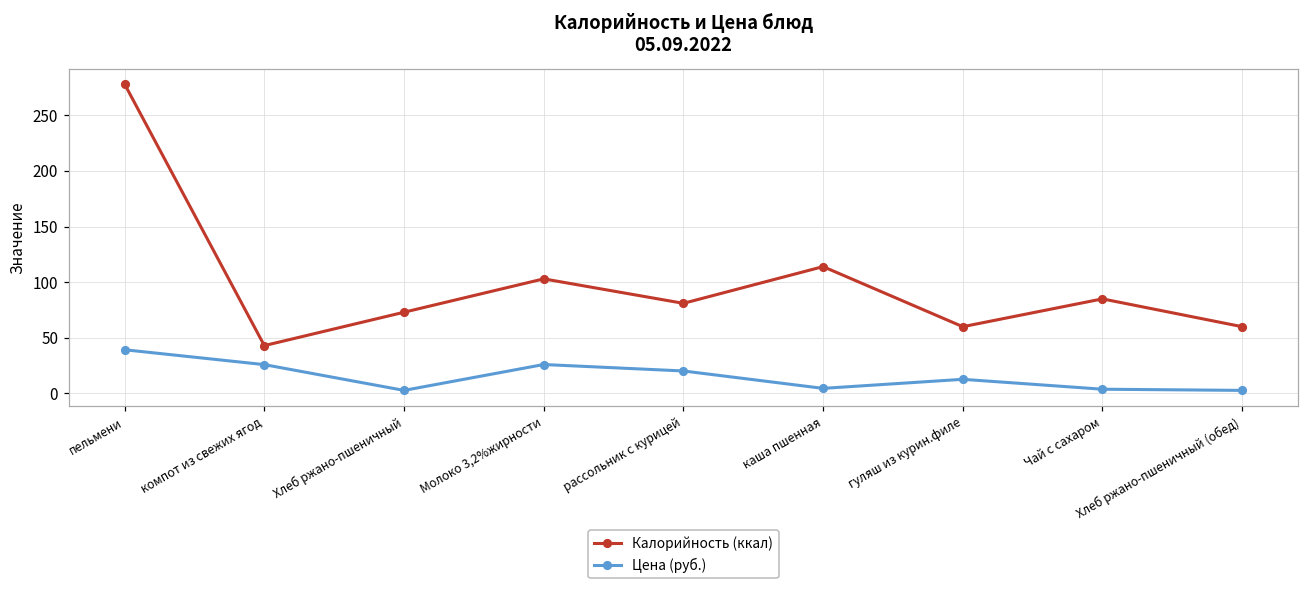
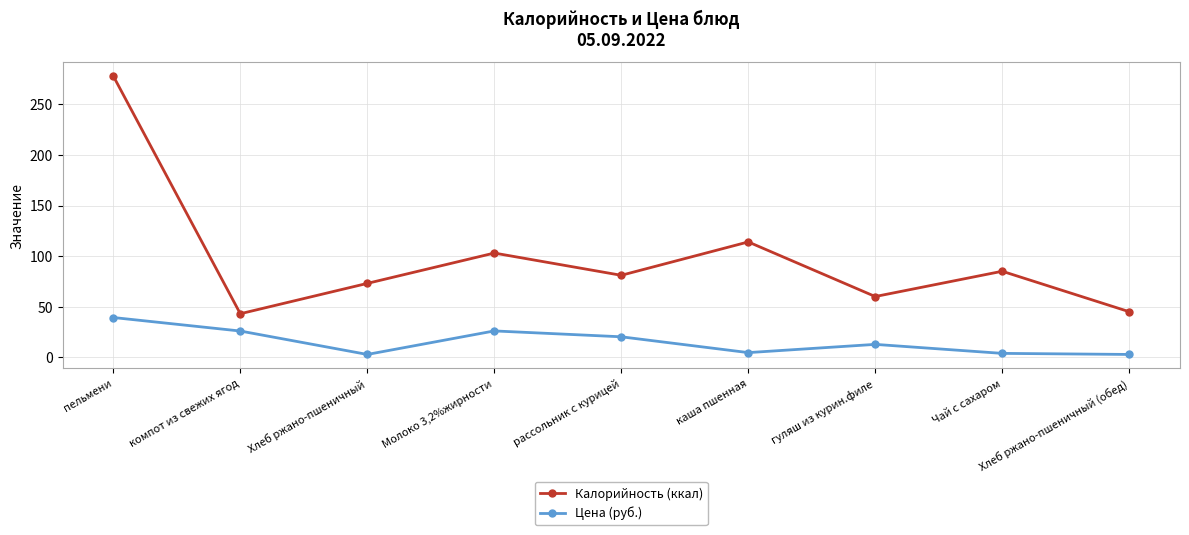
Калорийность (ккал), Хлеб ржано-пшеничный (обед): 60 -> 45
